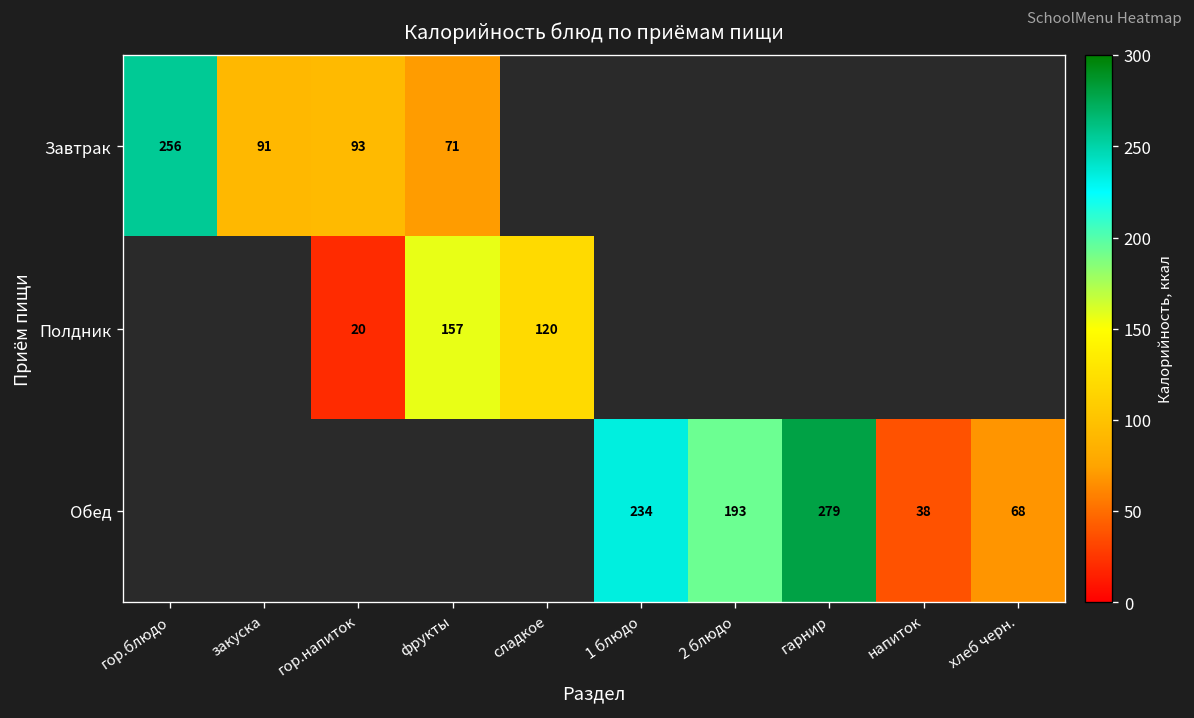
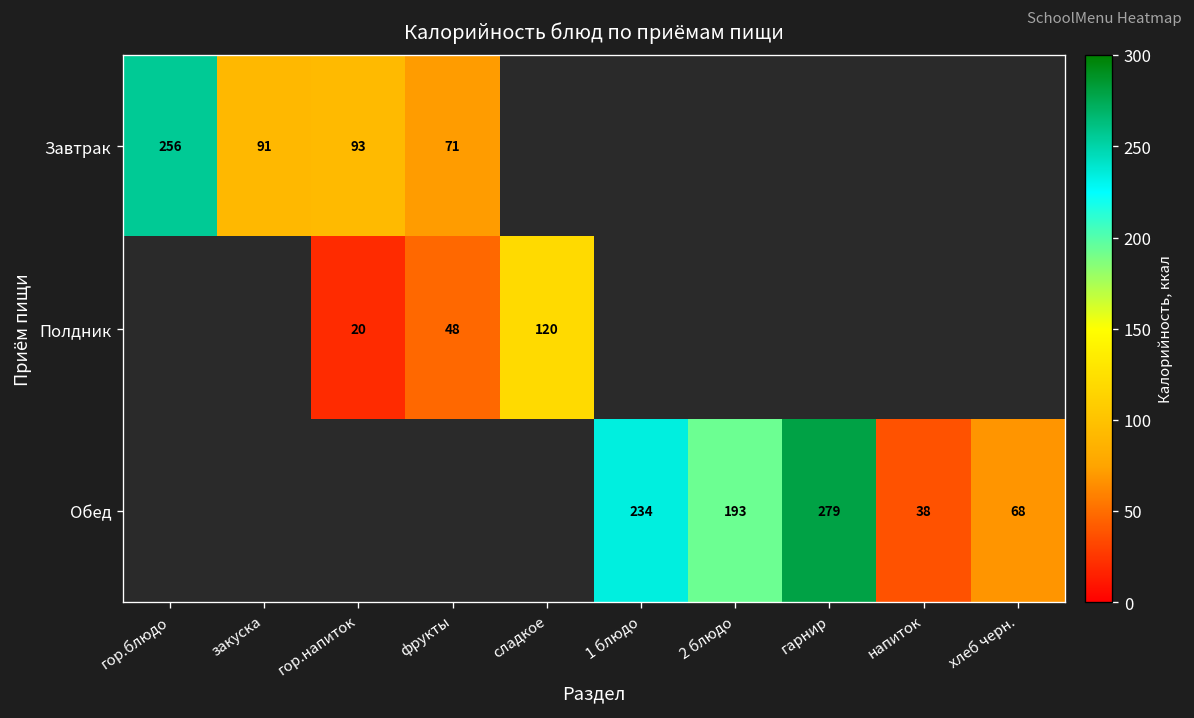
Полдник, фрукты: 157 -> 48
